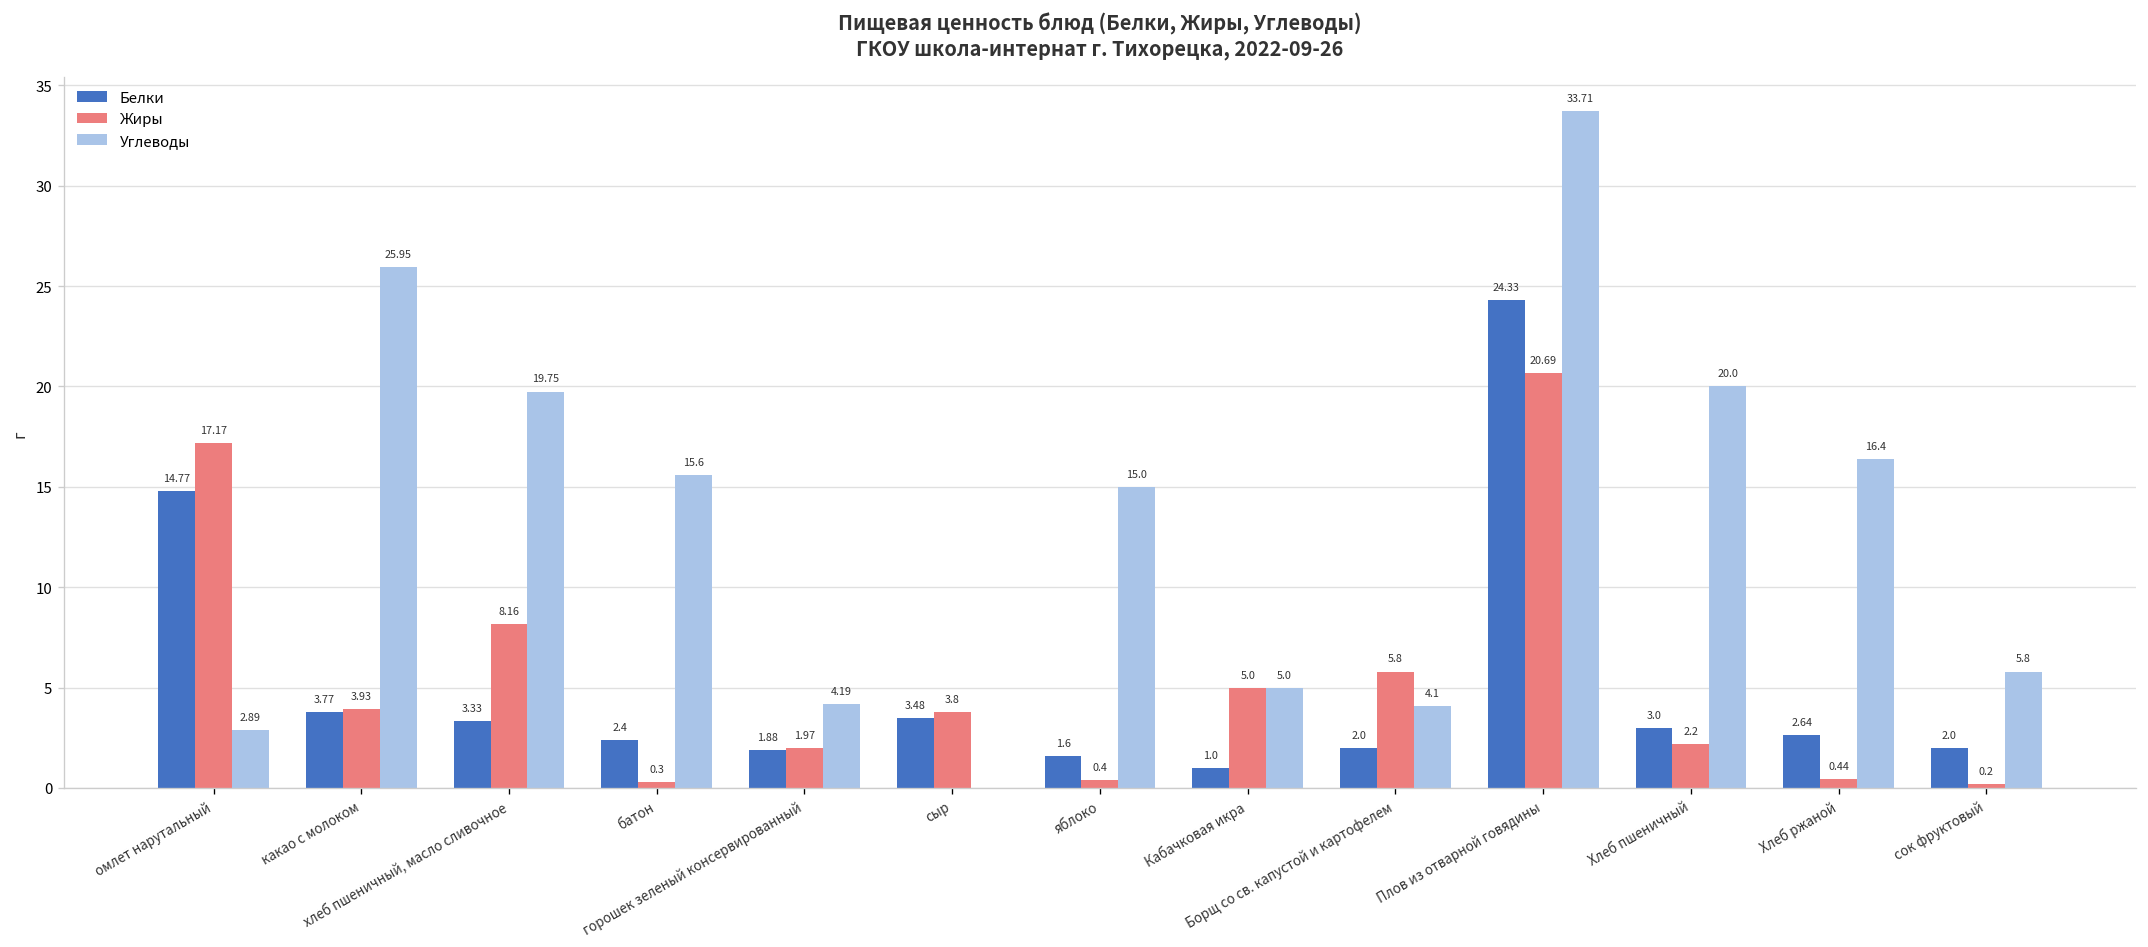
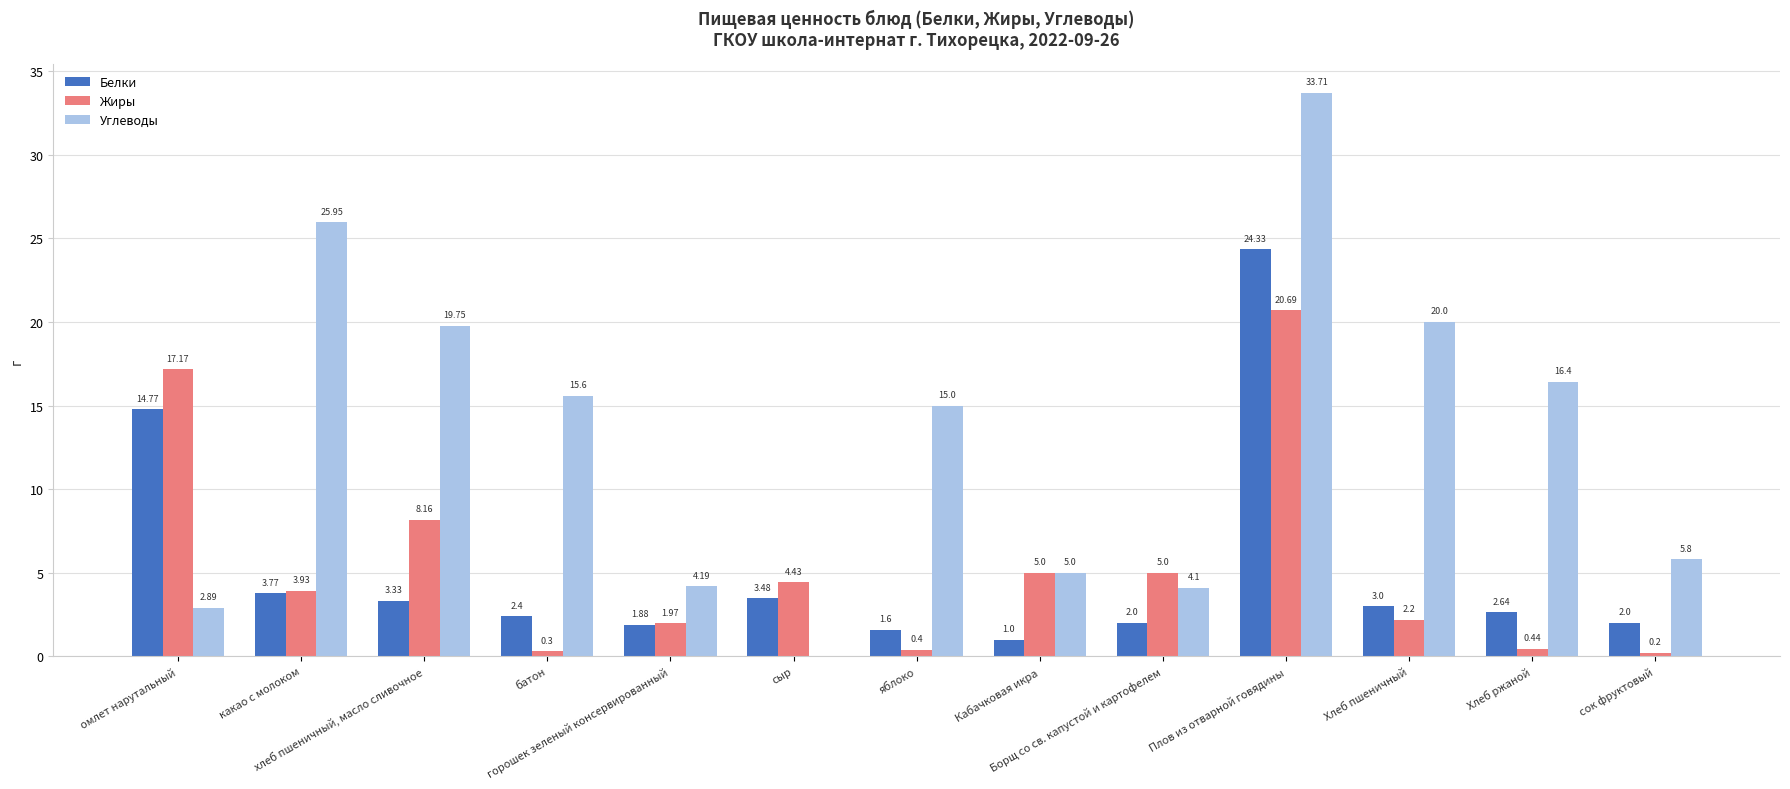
Жиры, сыр: 3.8 -> 4.43
Жиры, Борщ со св. капустой и картофелем: 5.8 -> 5.0
